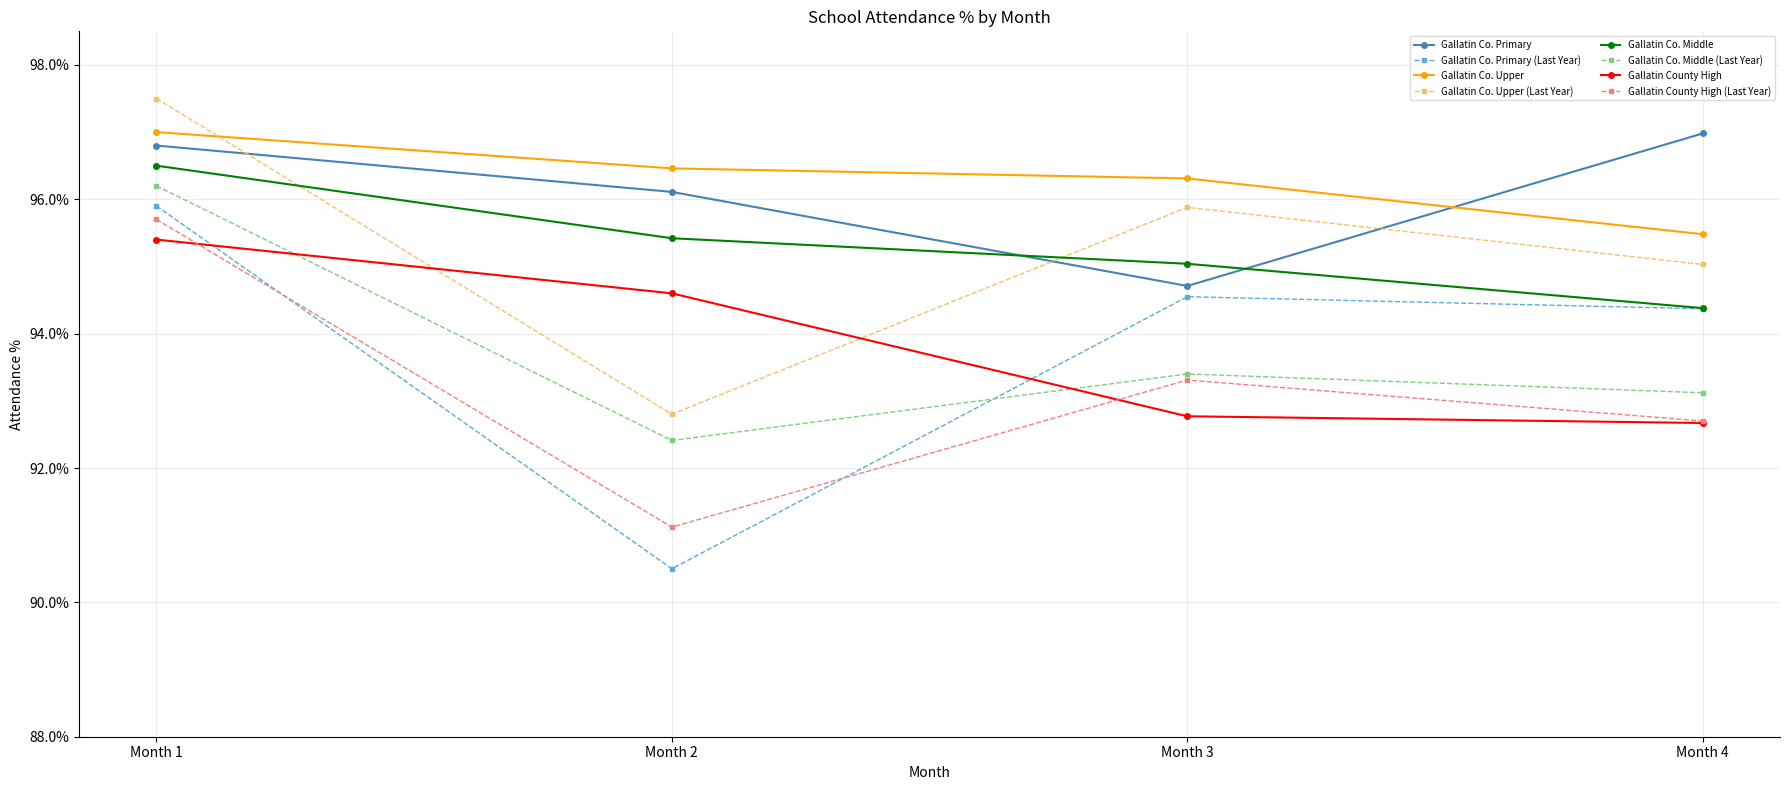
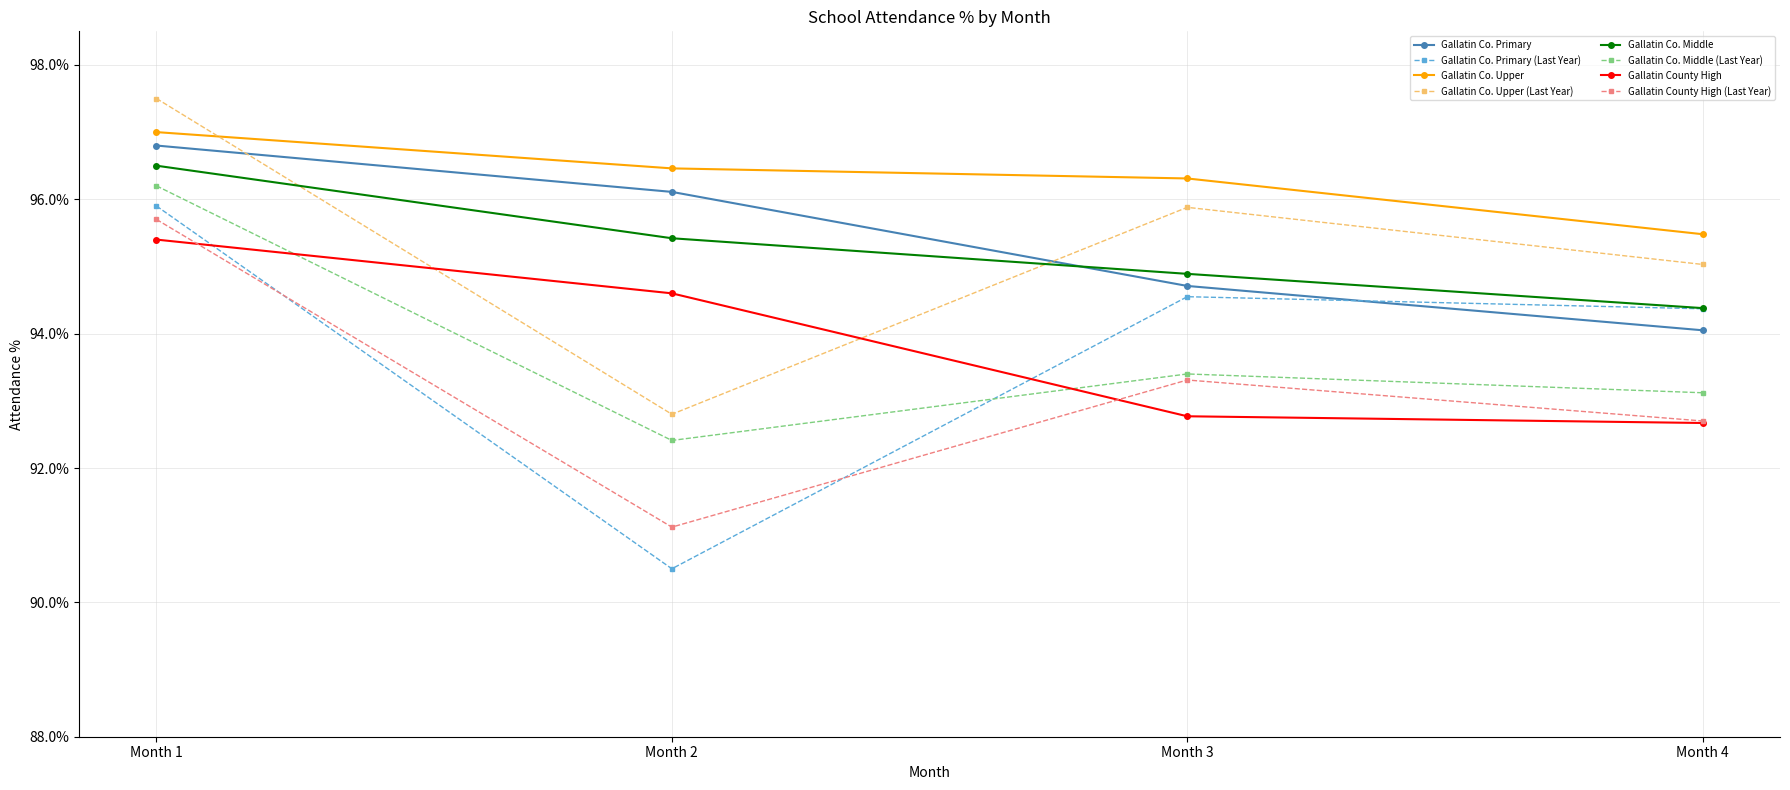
Gallatin Co. Middle, Month 3: 95.0% -> 94.9%
Gallatin Co. Primary, Month 4: 97.0% -> 94.1%
